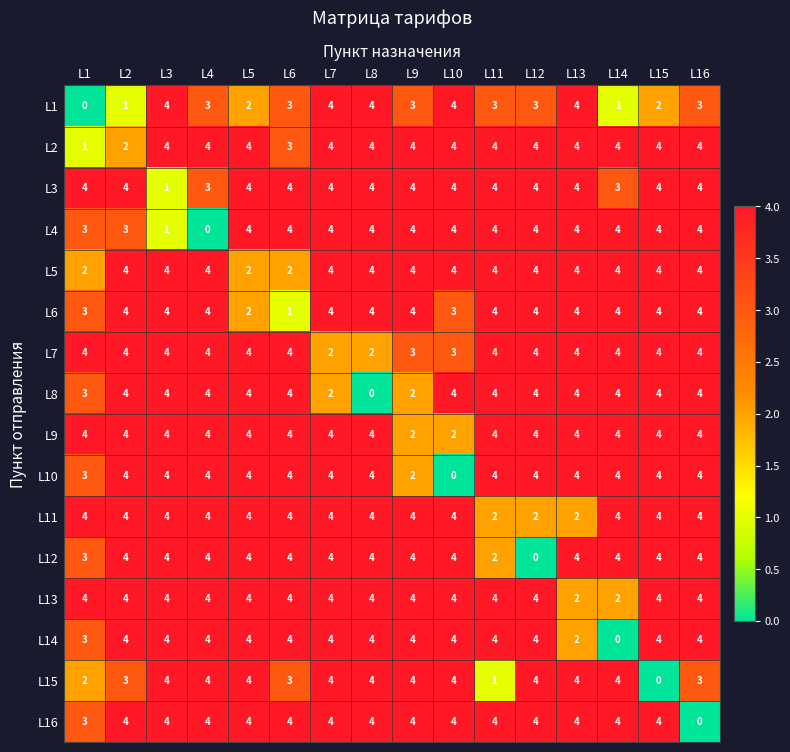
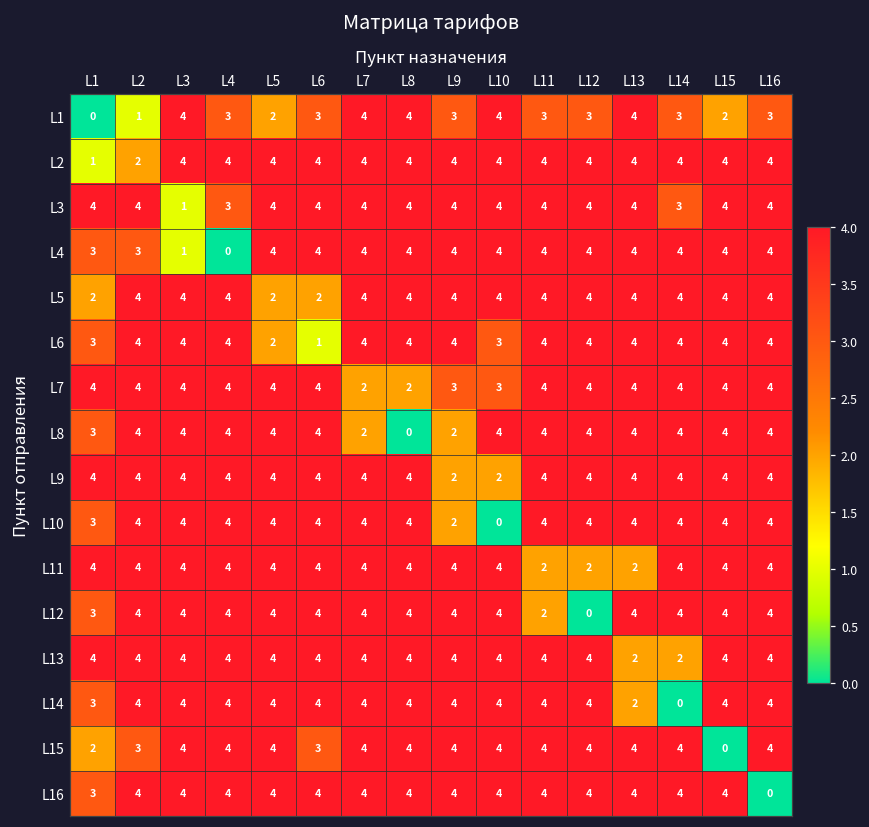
L1, L14: 1 -> 3
L2, L6: 3 -> 4
L15, L11: 1 -> 4
L15, L16: 3 -> 4
